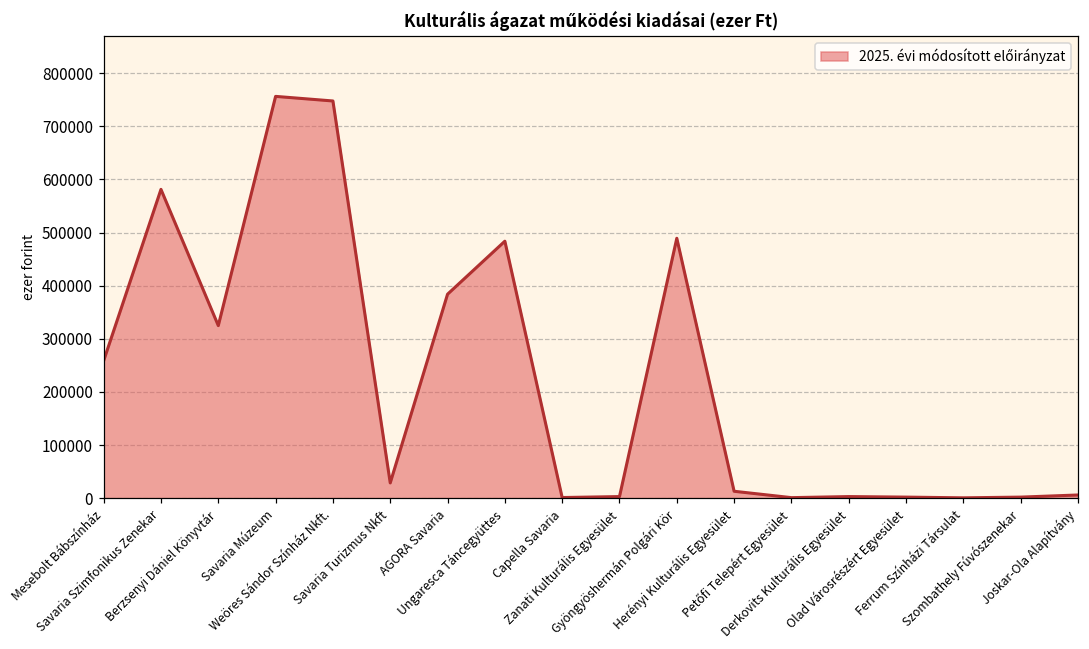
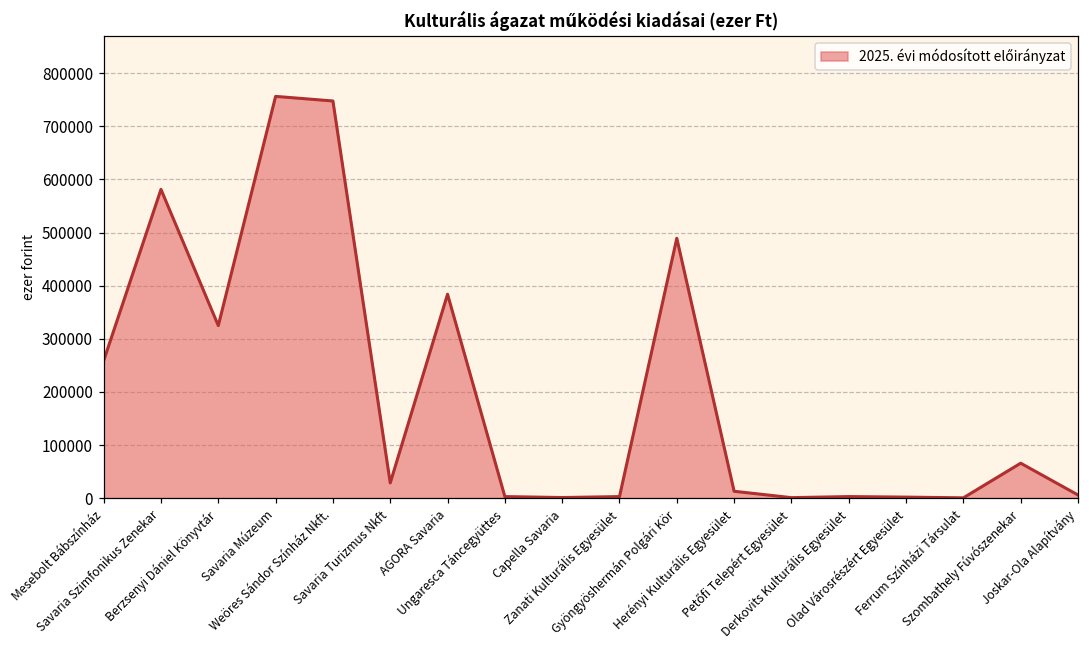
Ungaresca Táncegyüttes: 480000 -> 0
Szombathely Fúvószenekar: 0 -> 70000
